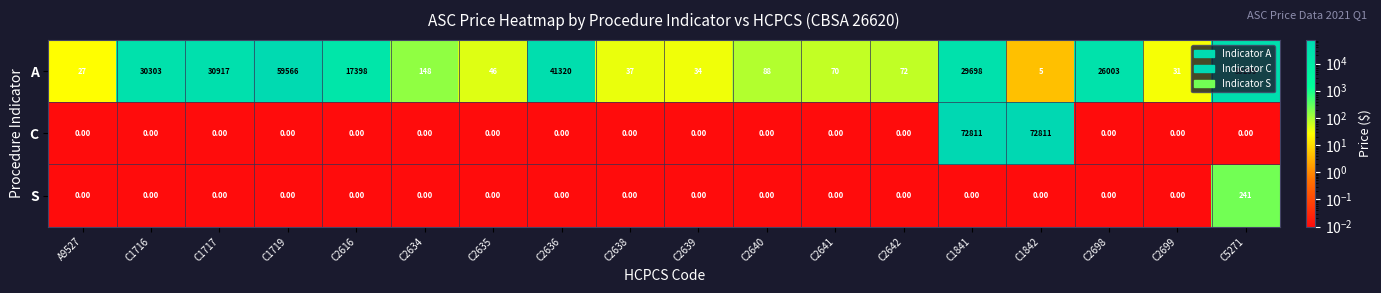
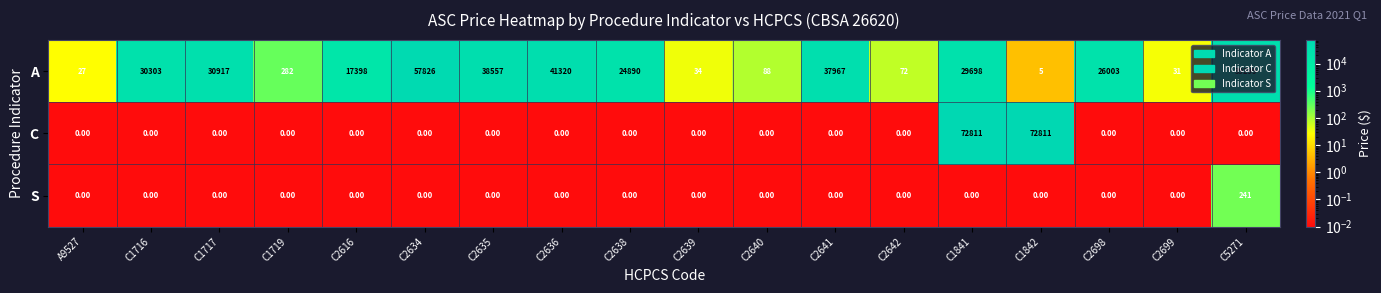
A, C1719: 59566 -> 282
A, C2634: 148 -> 57826
A, C2635: 46 -> 38557
A, C2638: 37 -> 24890
A, C2641: 70 -> 37967
